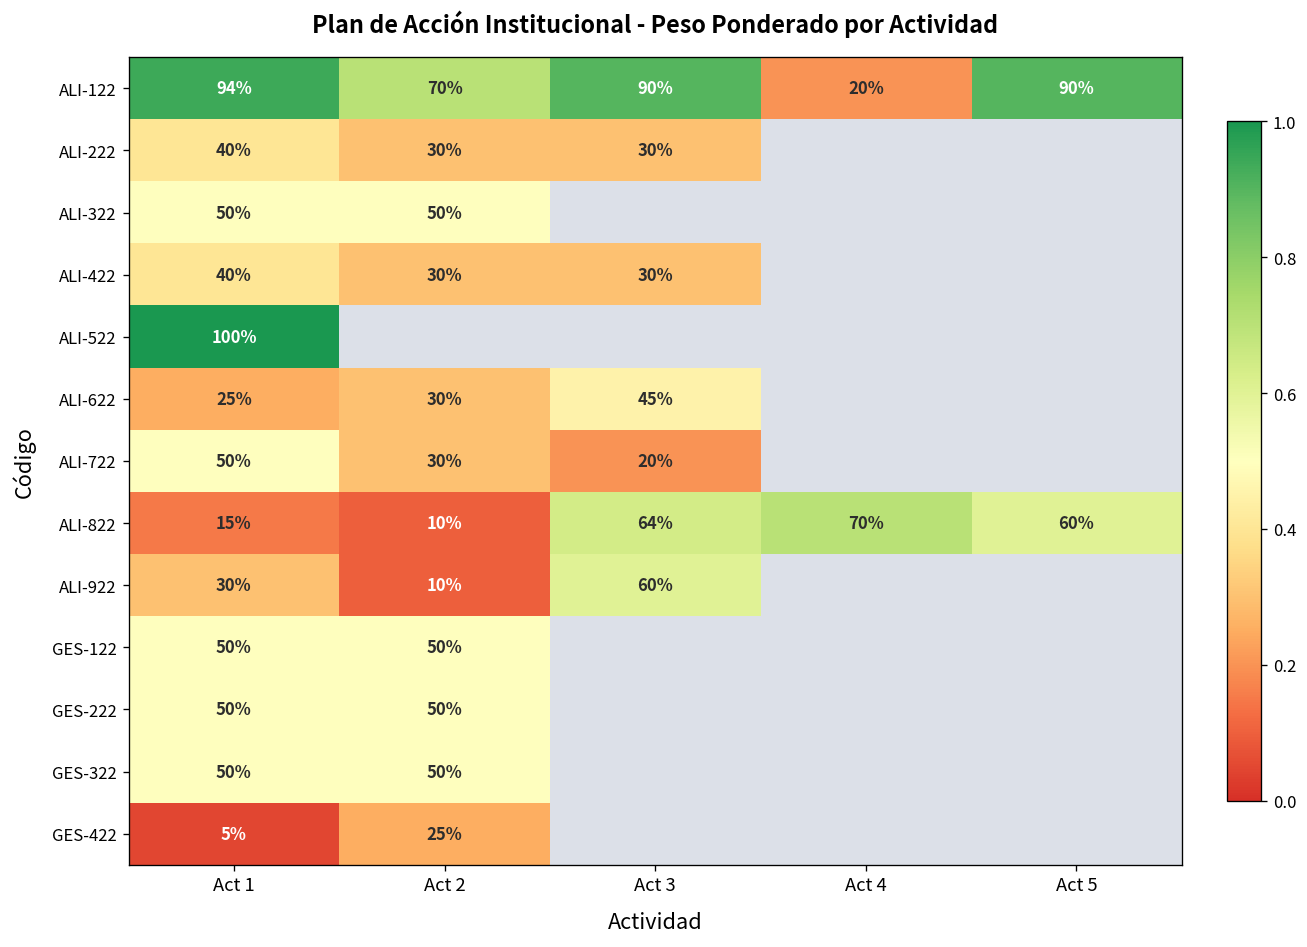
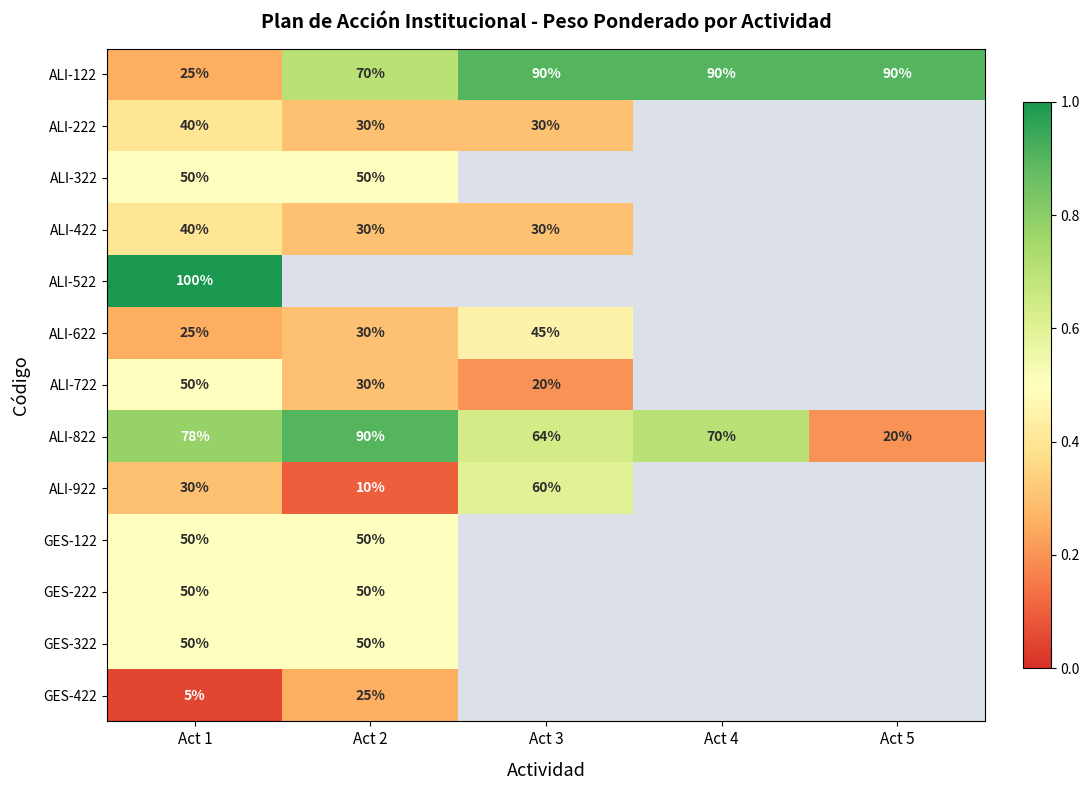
ALI-122, Act 1: 94% -> 25%
ALI-122, Act 4: 20% -> 90%
ALI-822, Act 1: 15% -> 78%
ALI-822, Act 2: 10% -> 90%
ALI-822, Act 5: 60% -> 20%
